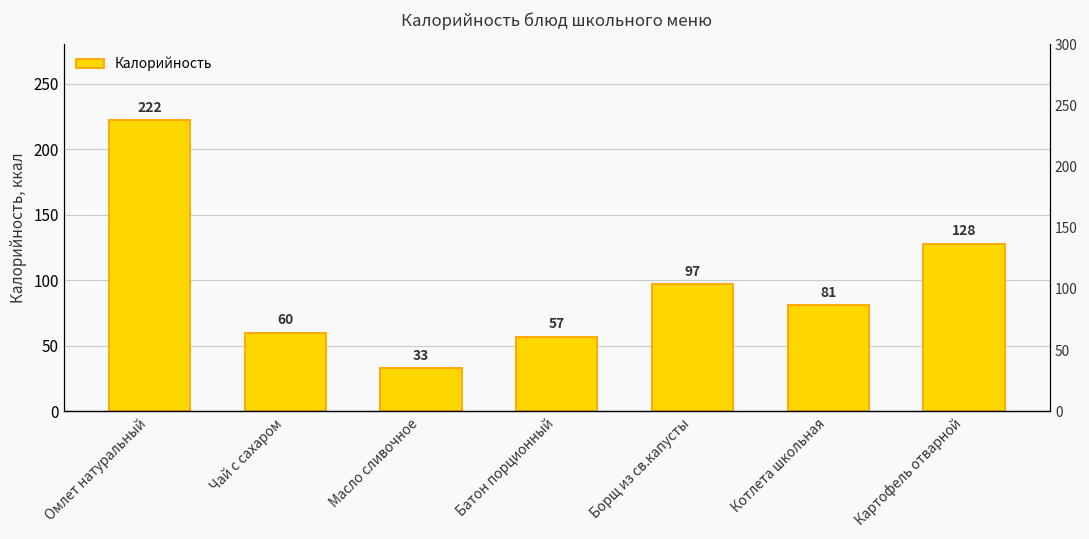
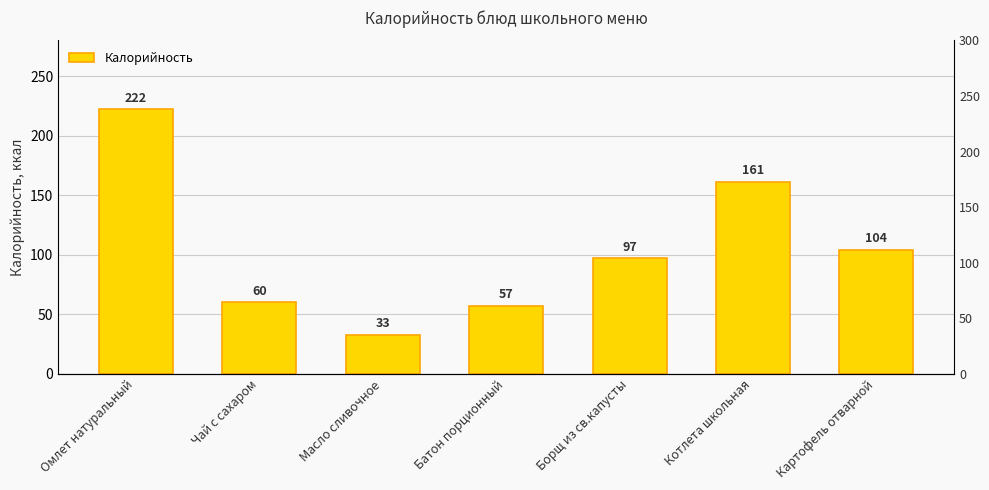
Котлета школьная: 81 -> 161
Картофель отварной: 128 -> 104
